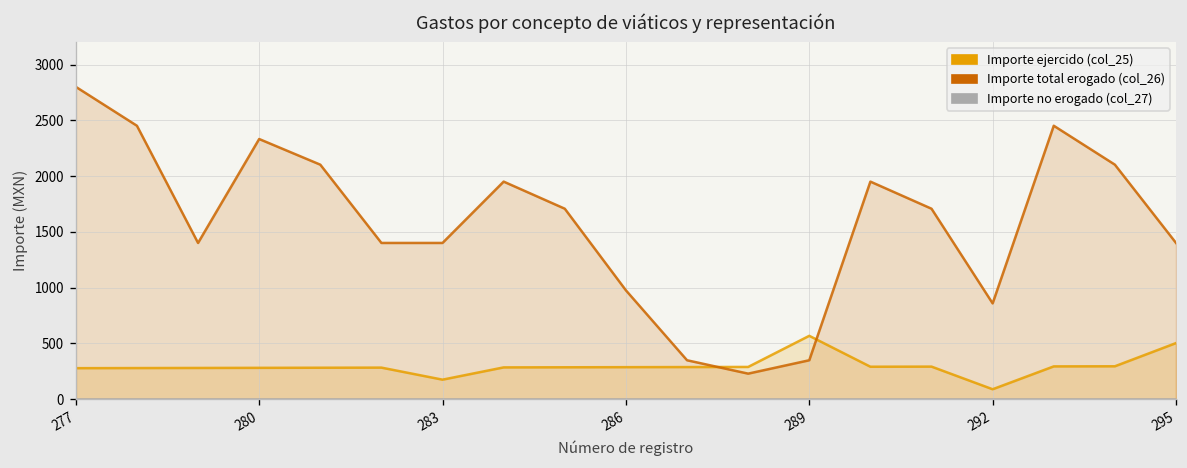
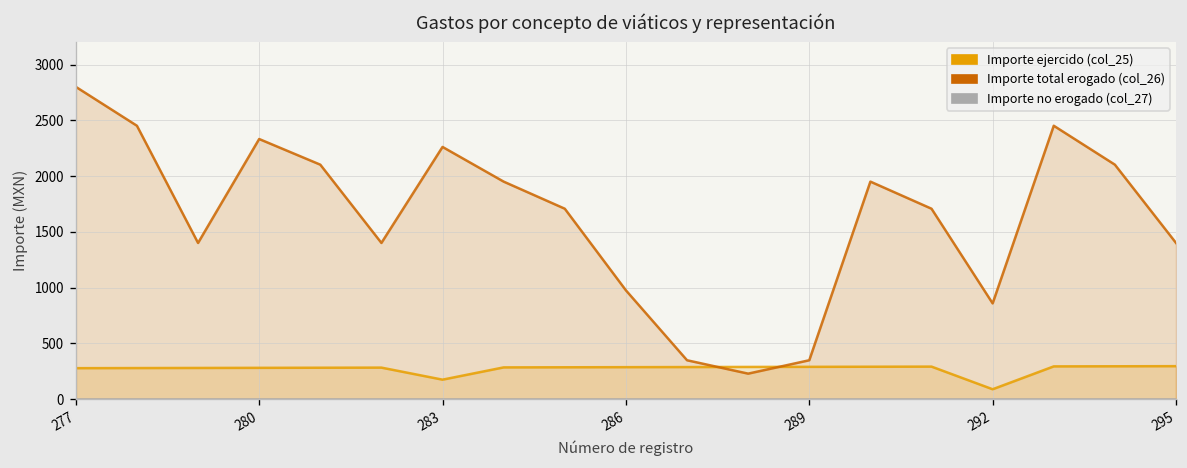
Importe total erogado (col_26), 283: 1400 -> 2300
Importe ejercido (col_25), 289: 600 -> 300
Importe ejercido (col_25), 295: 500 -> 300
